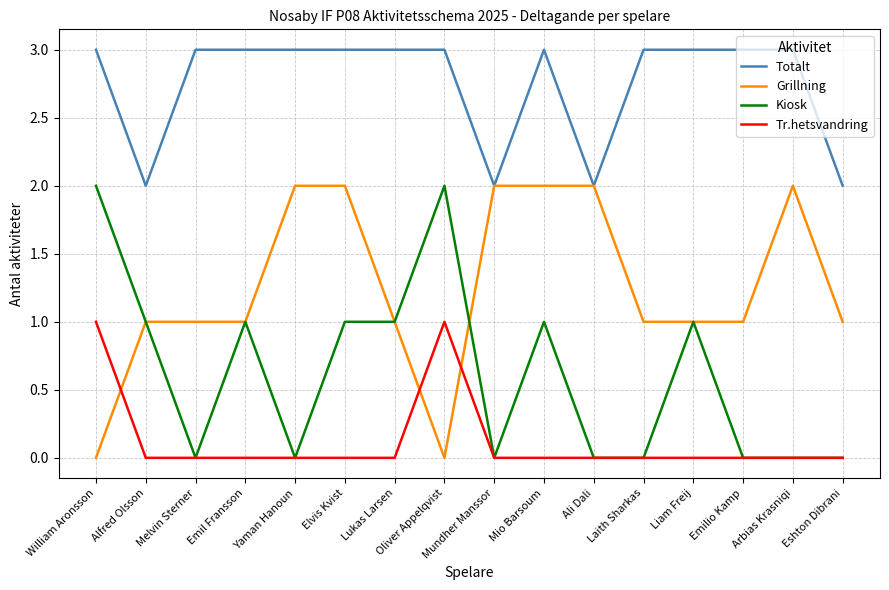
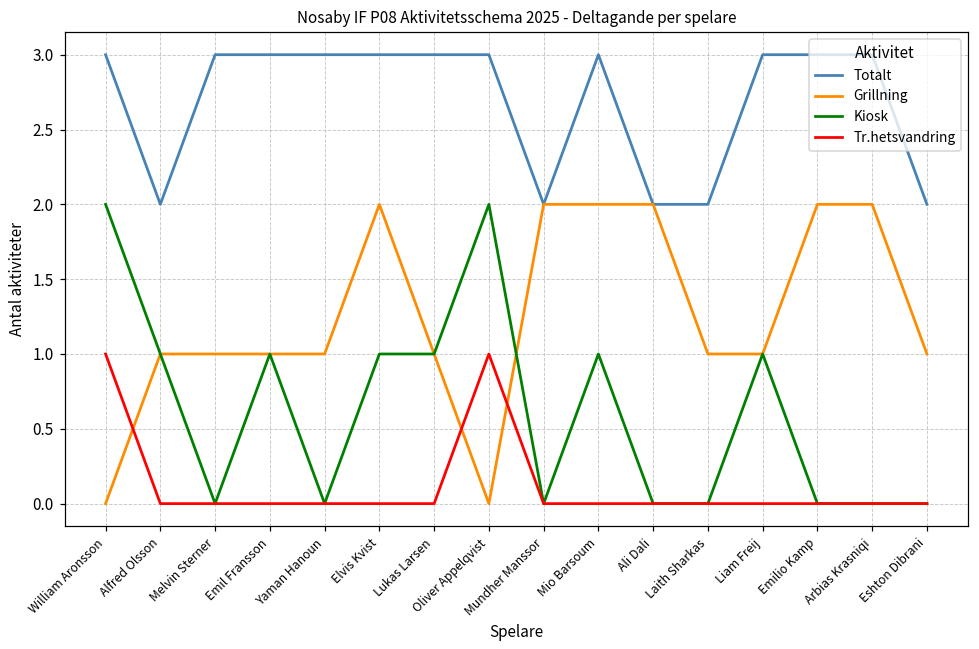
Grillning, Yaman Hanoun: 2 -> 1
Totalt, Laith Sharkas: 3 -> 2
Grillning, Emilio Kamp: 1 -> 2
